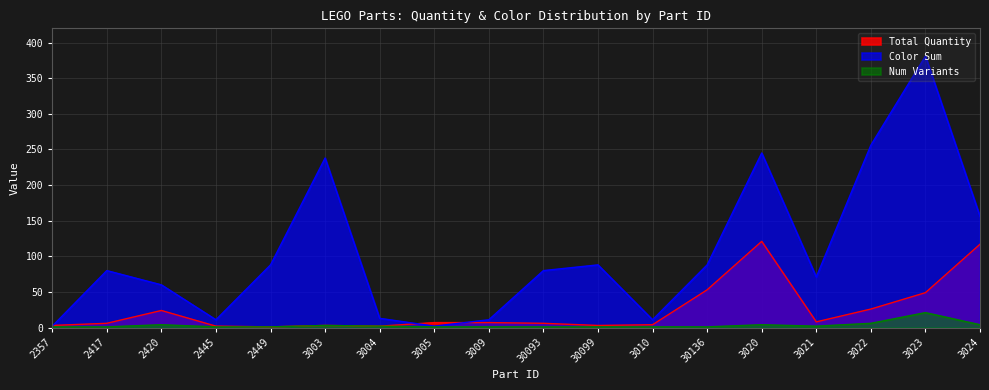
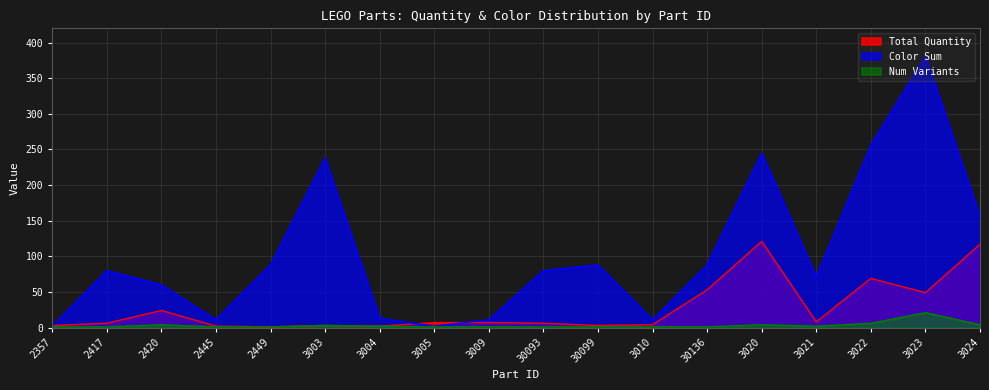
Total Quantity, 3022: 30 -> 70
